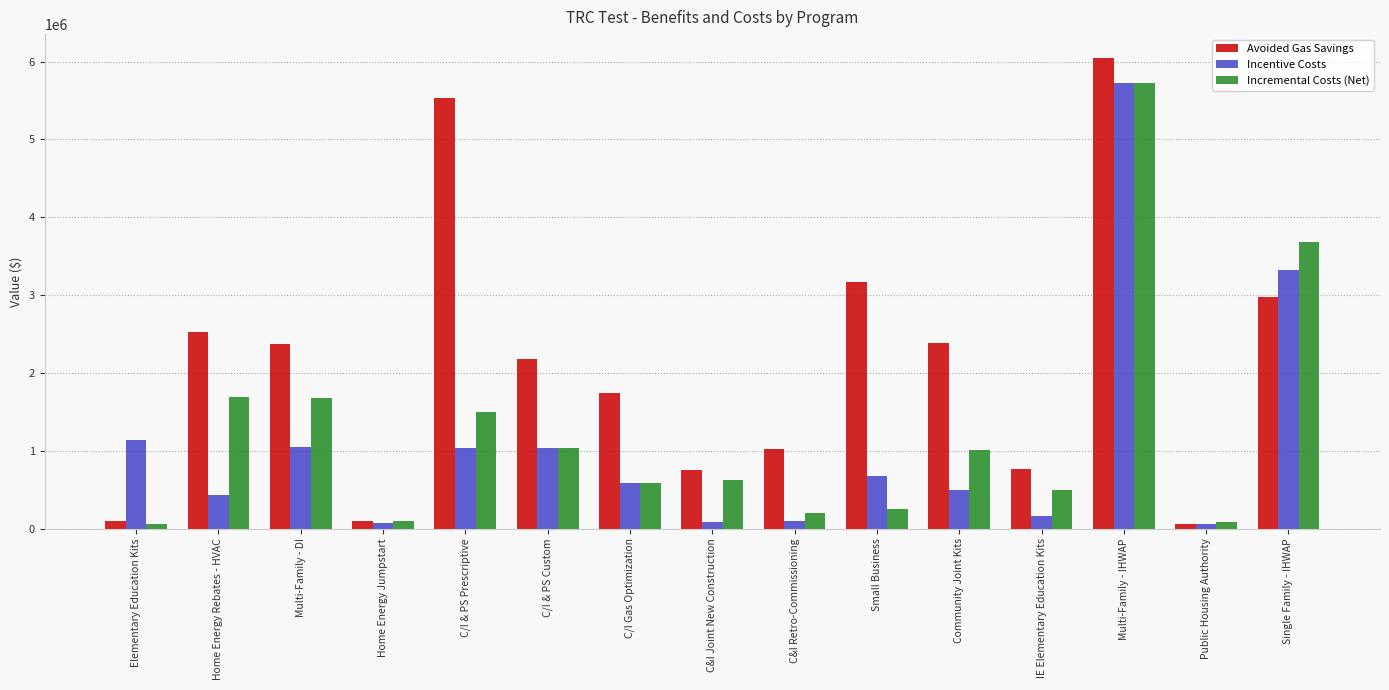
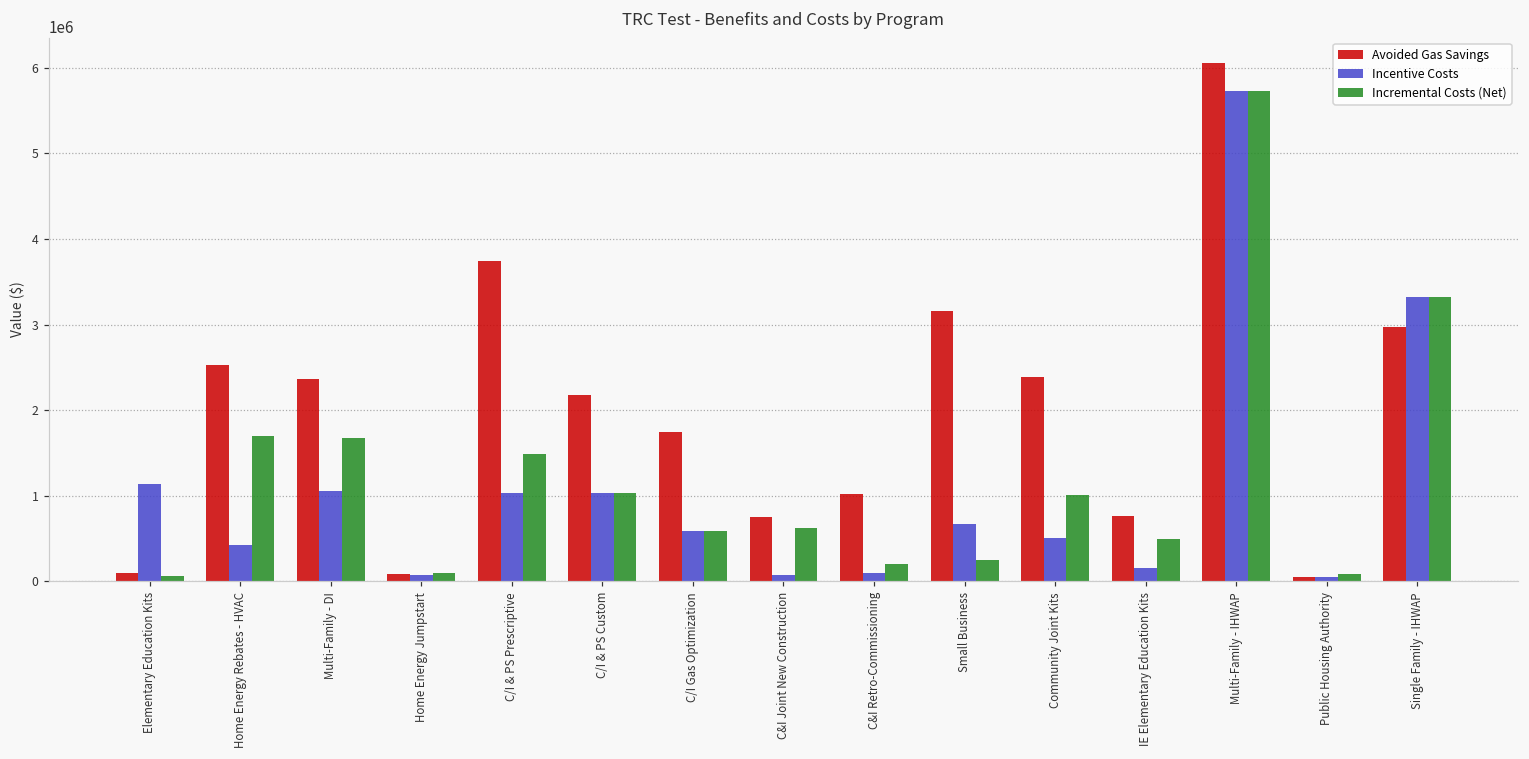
Avoided Gas Savings, C/I & PS Prescriptive: 5500000 -> 3700000
Incremental Costs (Net), Single Family - IHWAP: 3700000 -> 3300000
